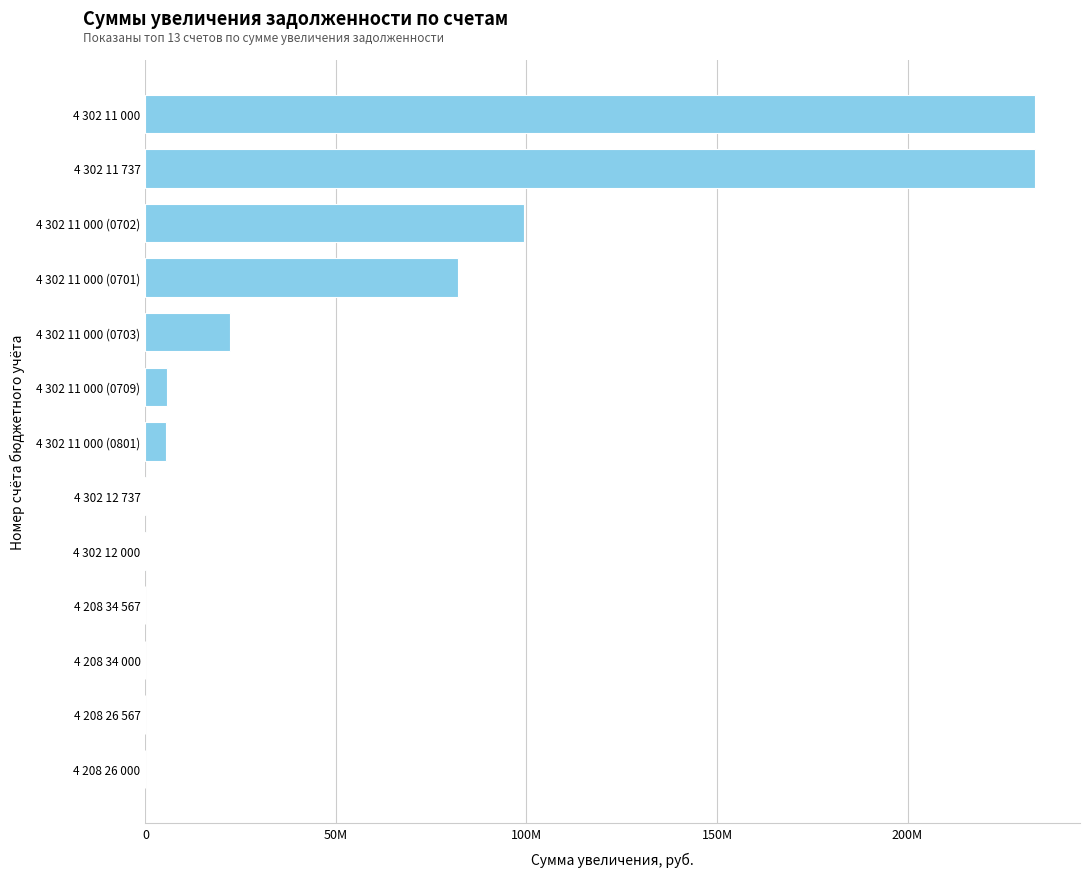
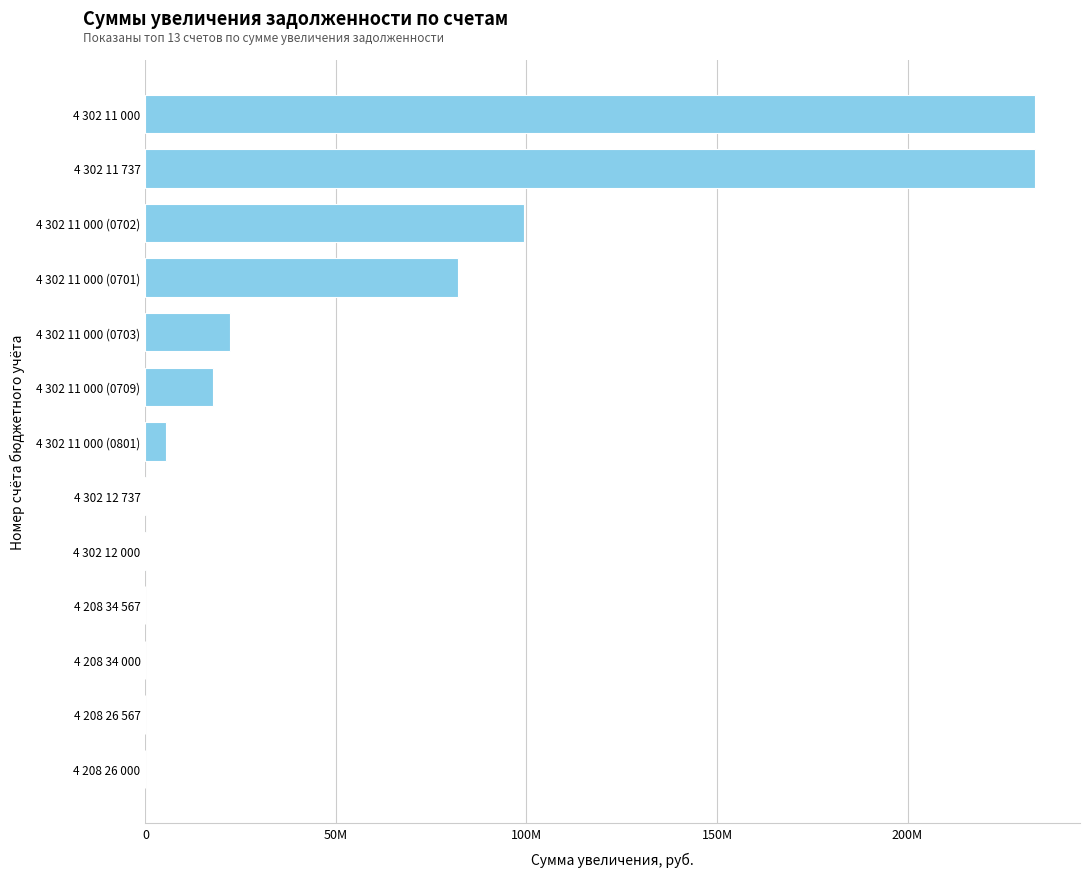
4 302 11 000 (0709): 6000000 -> 18000000
